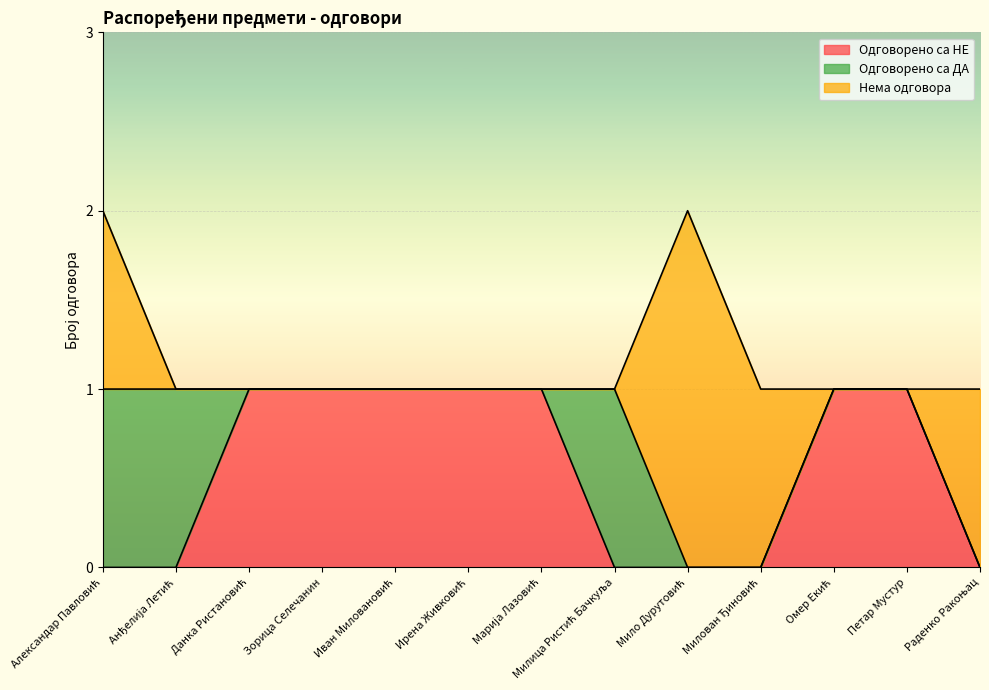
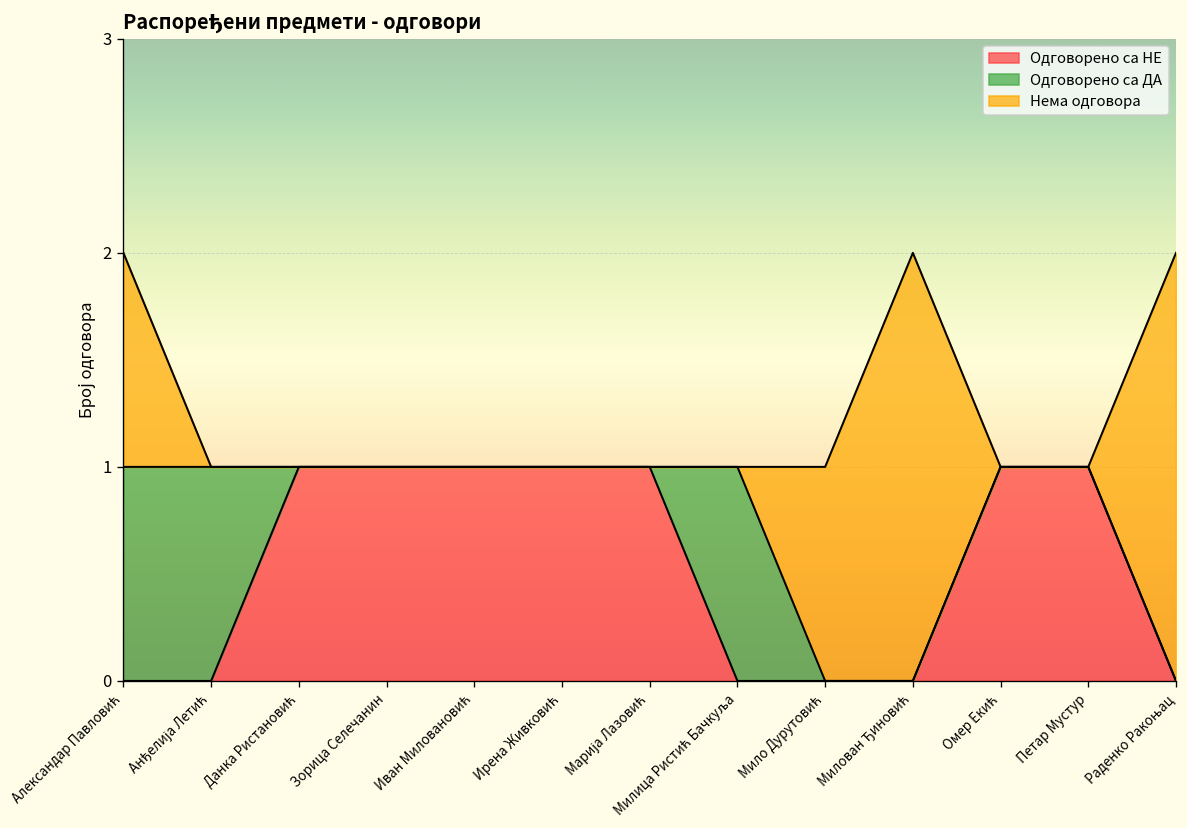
Нема одговора, Мило Дурутовић: 2 -> 1
Нема одговора, Милован Ђиновић: 1 -> 2
Нема одговора, Раденко Ракоњац: 1 -> 2
